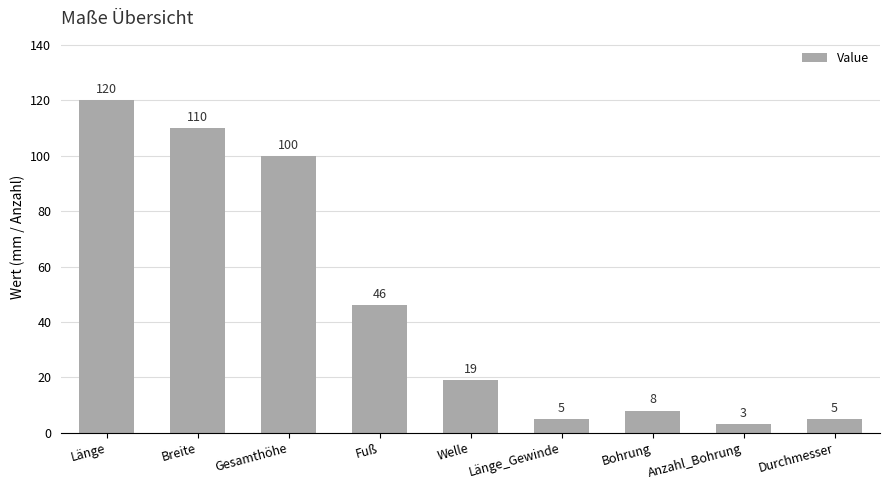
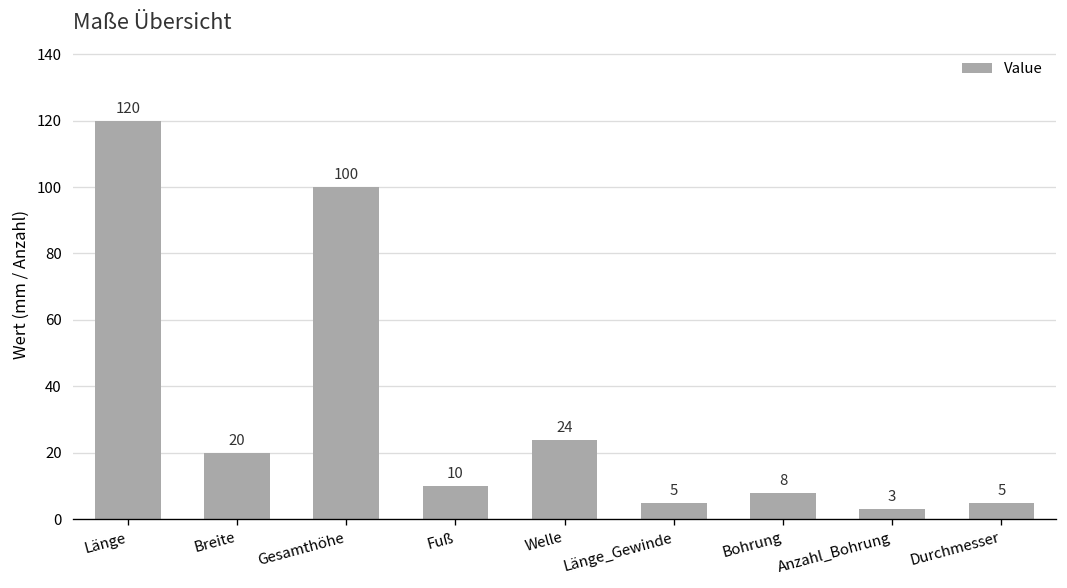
Breite: 110 -> 20
Fuß: 46 -> 10
Welle: 19 -> 24
